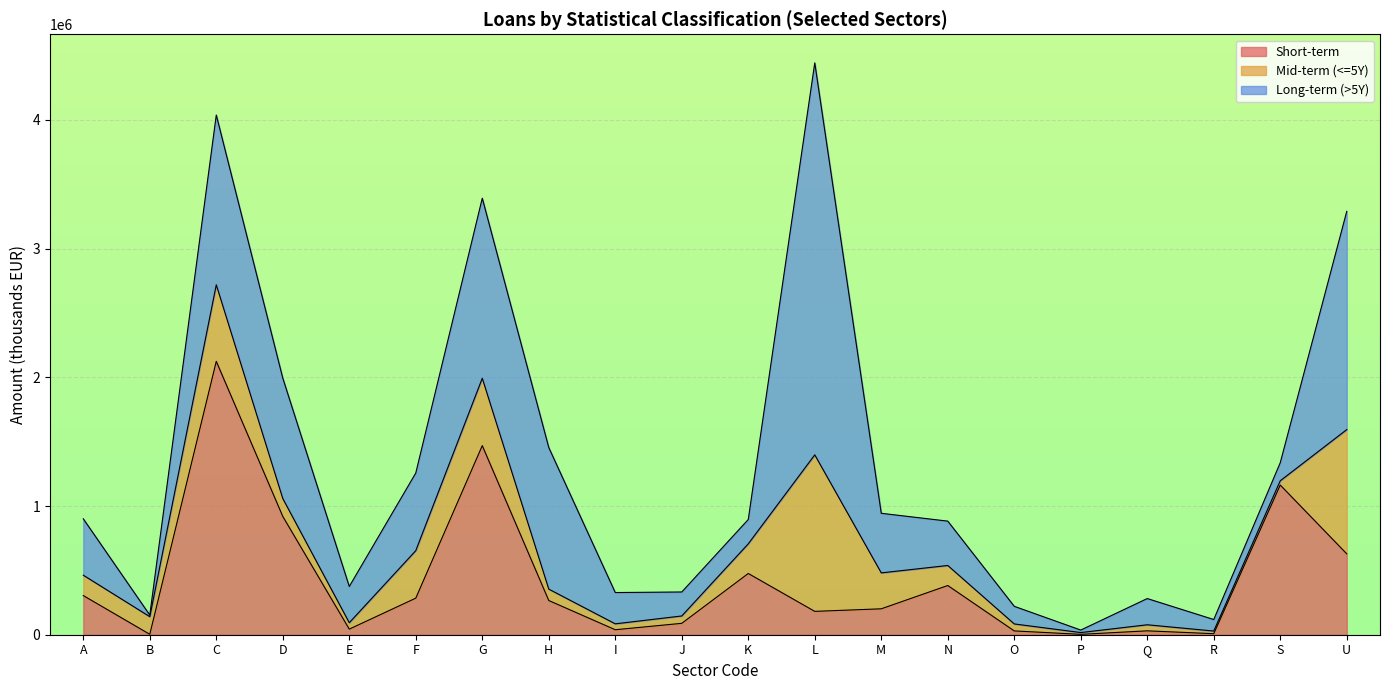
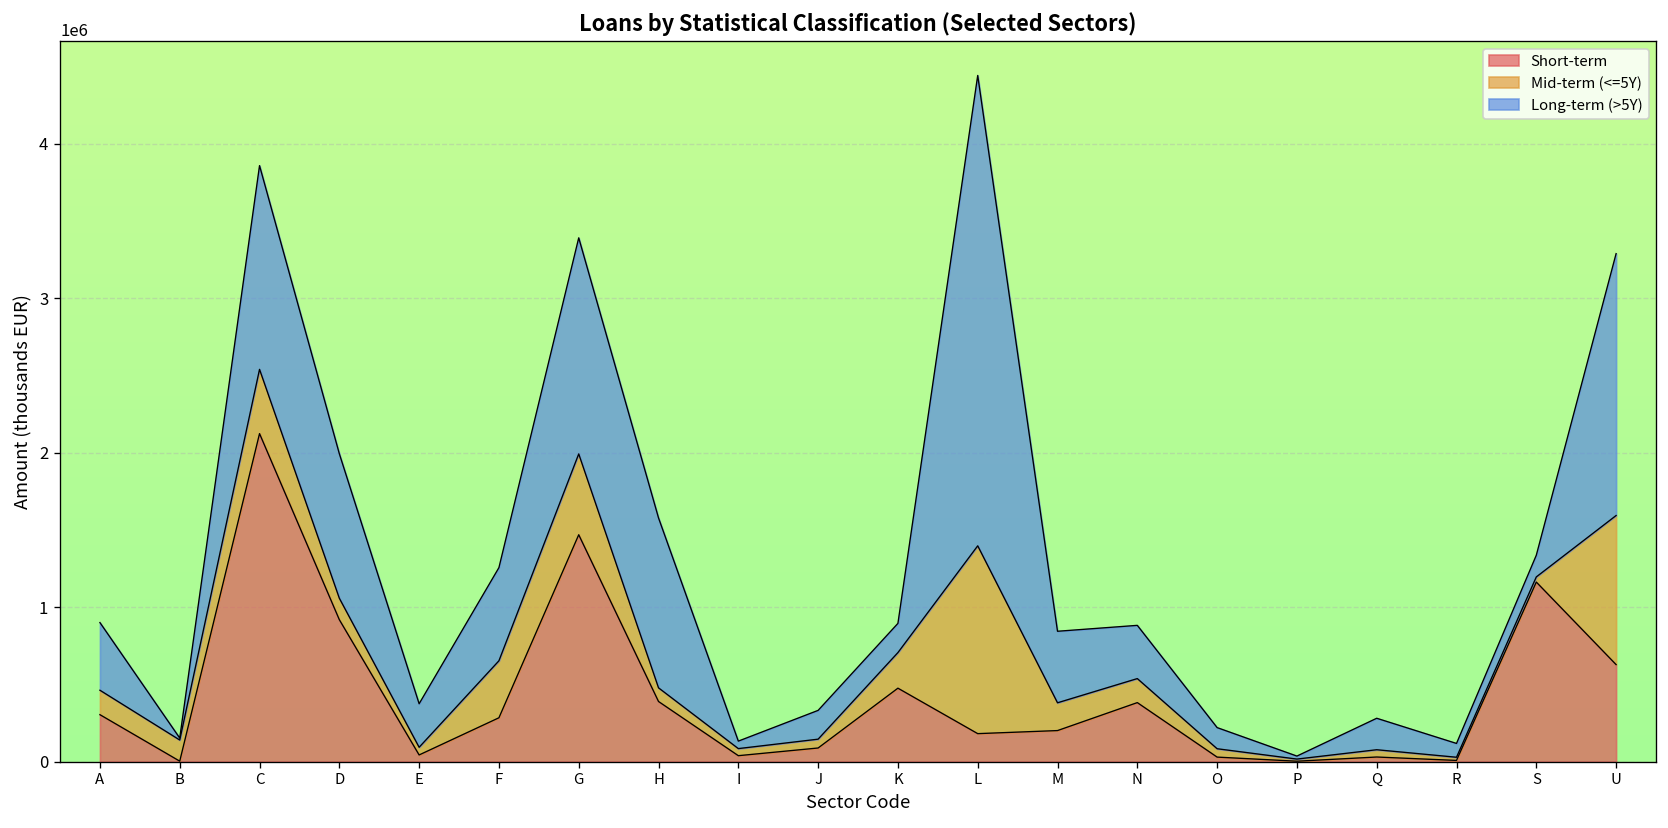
Mid-term (<=5Y), C: 590000 -> 420000
Short-term, H: 270000 -> 390000
Long-term (>5Y), I: 240000 -> 50000
Mid-term (<=5Y), M: 280000 -> 180000
